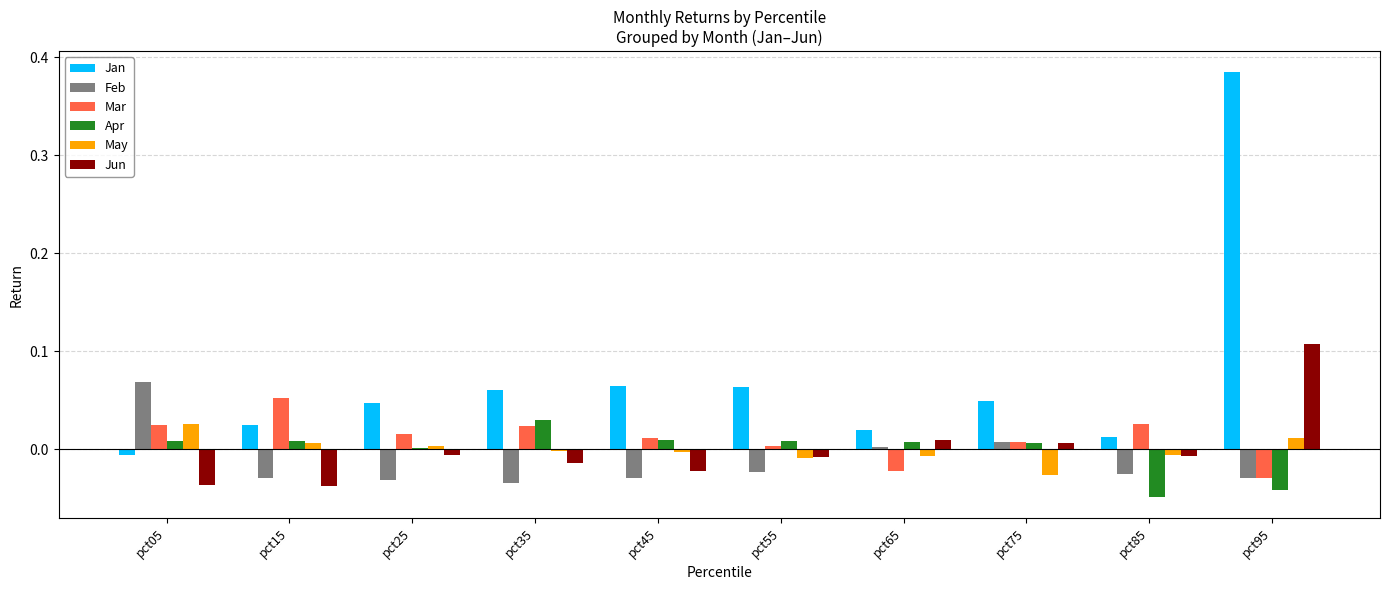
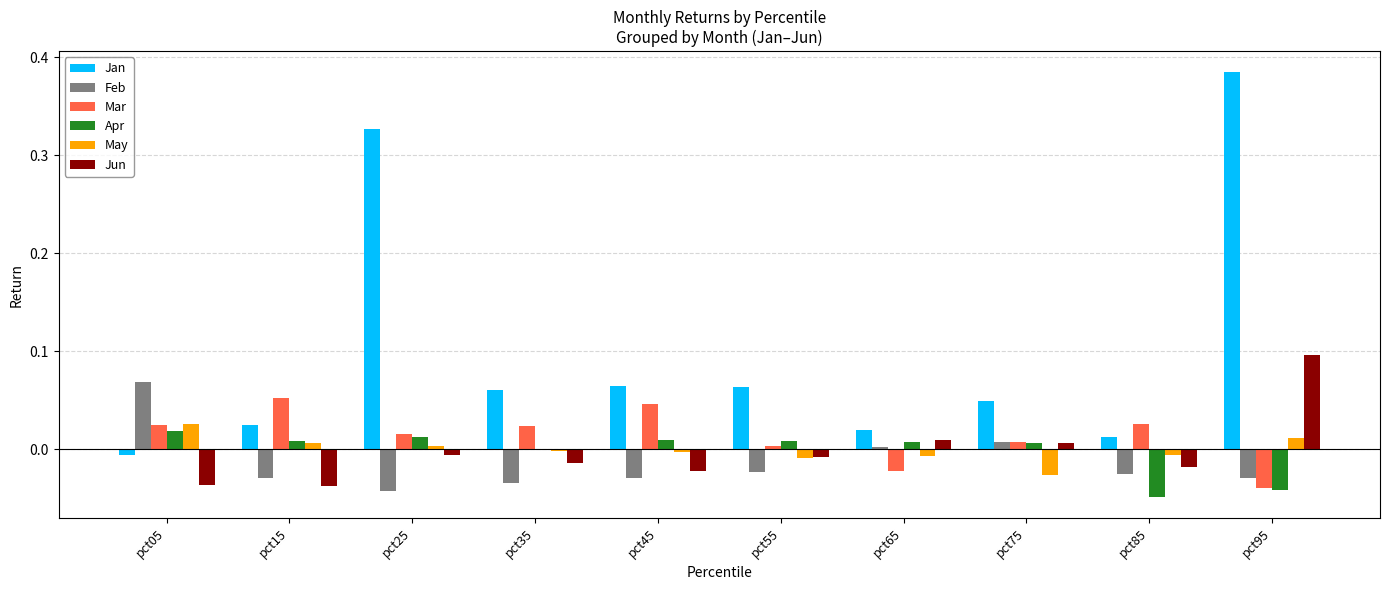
Apr, pct05: 0.01 -> 0.02
Jan, pct25: 0.05 -> 0.33
Feb, pct25: -0.03 -> -0.04
Apr, pct25: 0.00 -> 0.01
Apr, pct35: 0.03 -> 0.00
Mar, pct45: 0.01 -> 0.05
Jun, pct85: -0.01 -> -0.02
Mar, pct95: -0.03 -> -0.04
Jun, pct95: 0.11 -> 0.10
